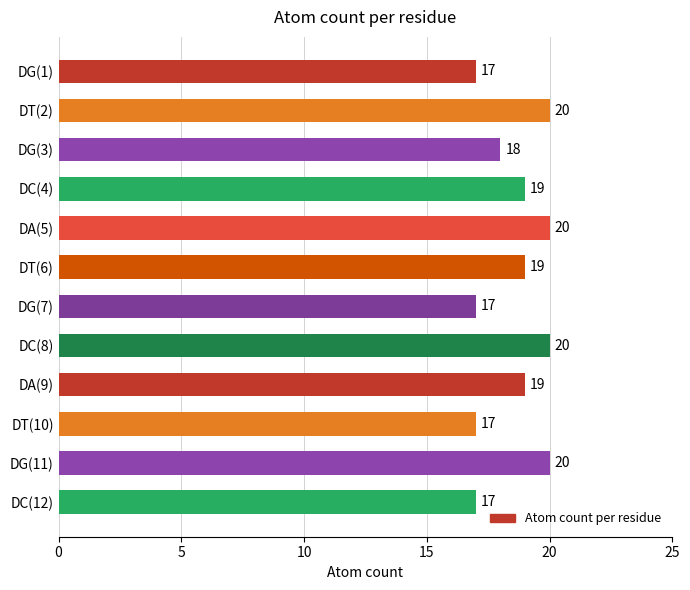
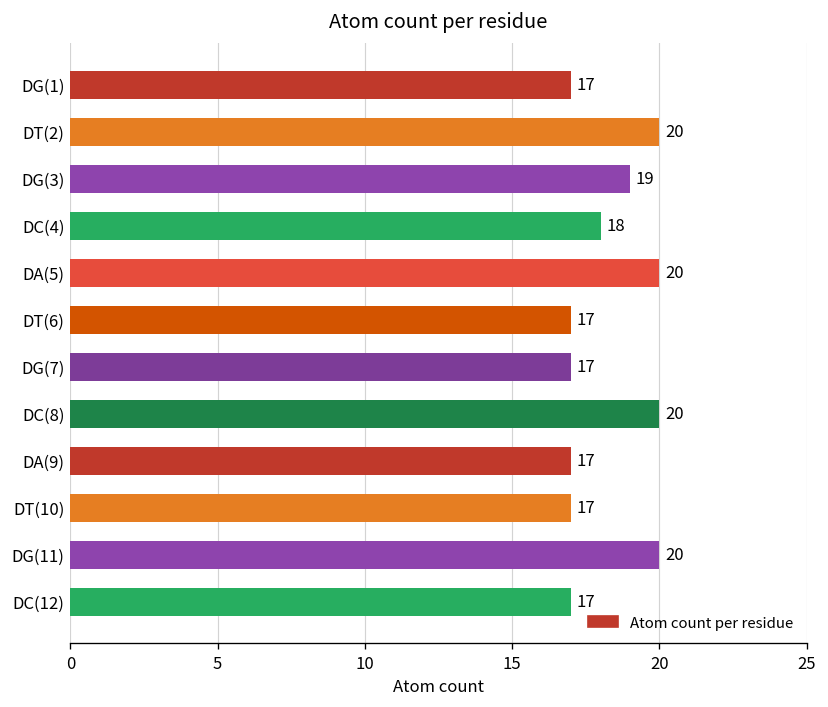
DG(3): 18 -> 19
DC(4): 19 -> 18
DT(6): 19 -> 17
DA(9): 19 -> 17
